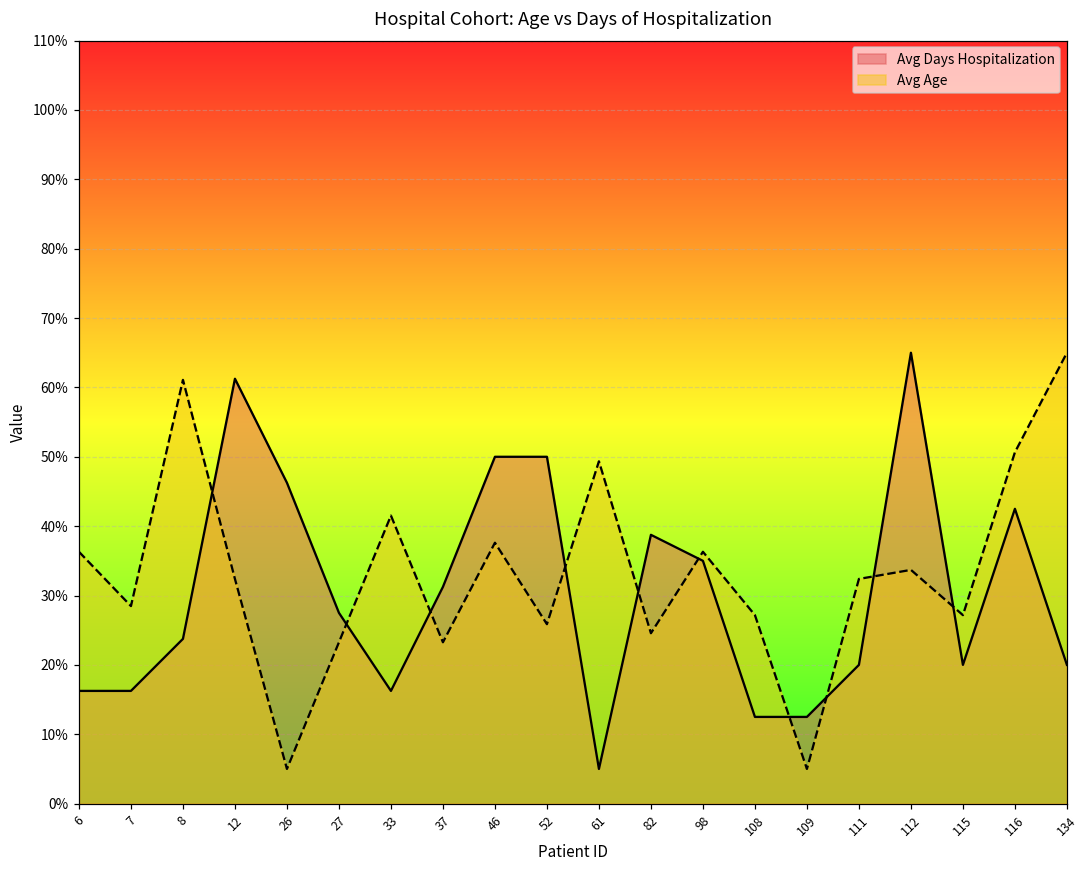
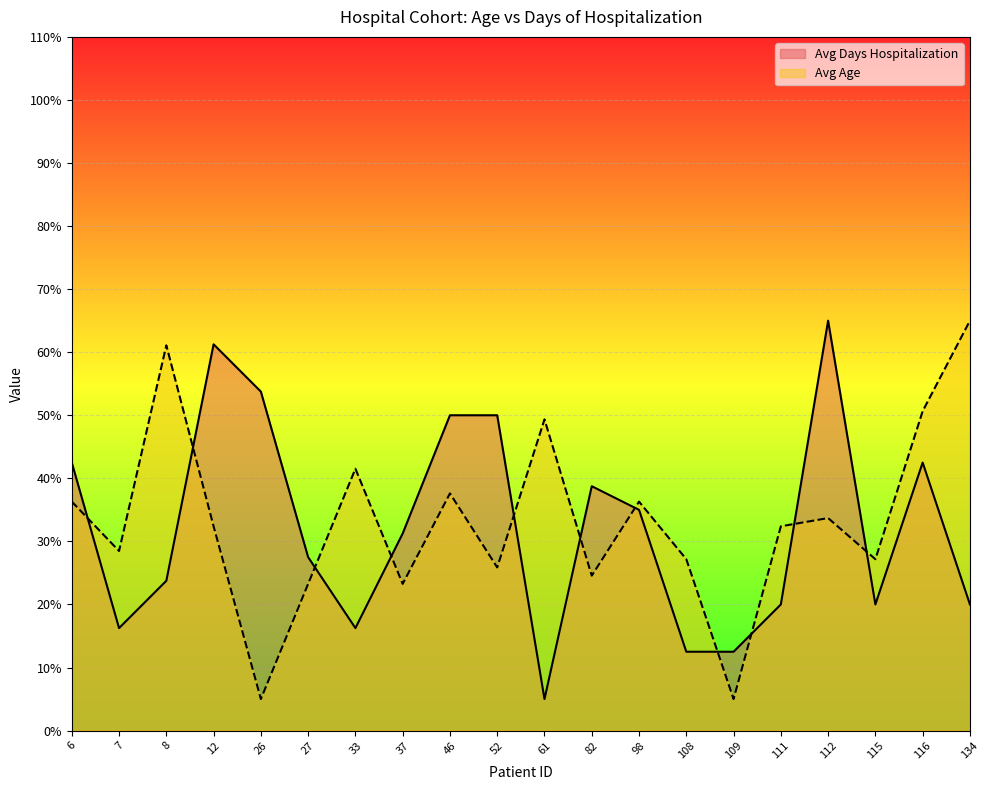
Avg Days Hospitalization, 6: 16% -> 43%
Avg Days Hospitalization, 26: 46% -> 54%
